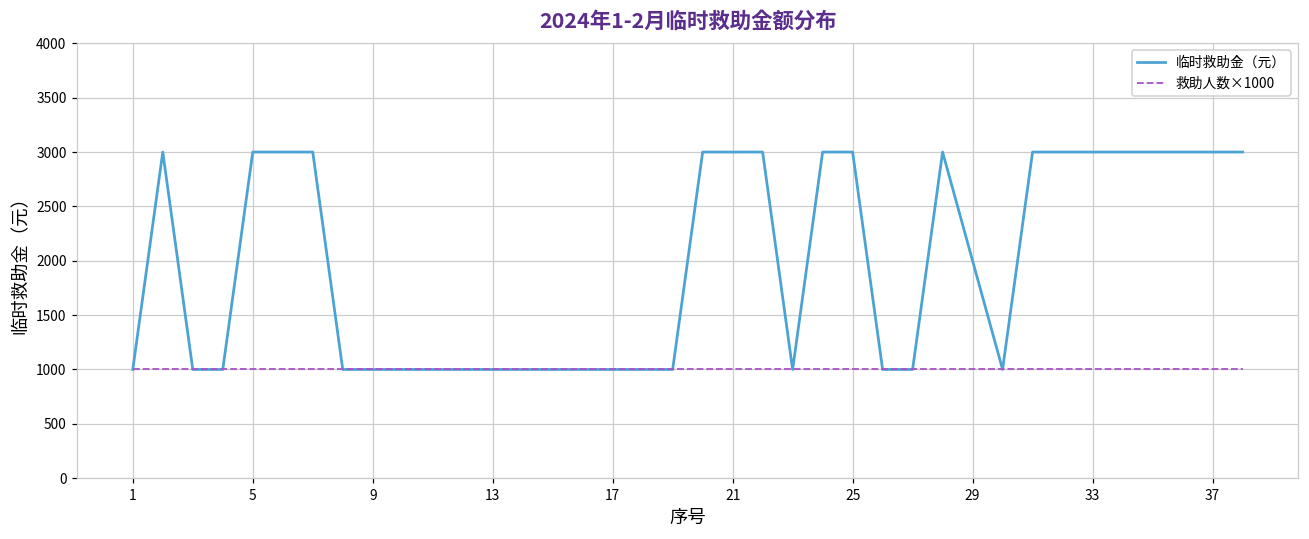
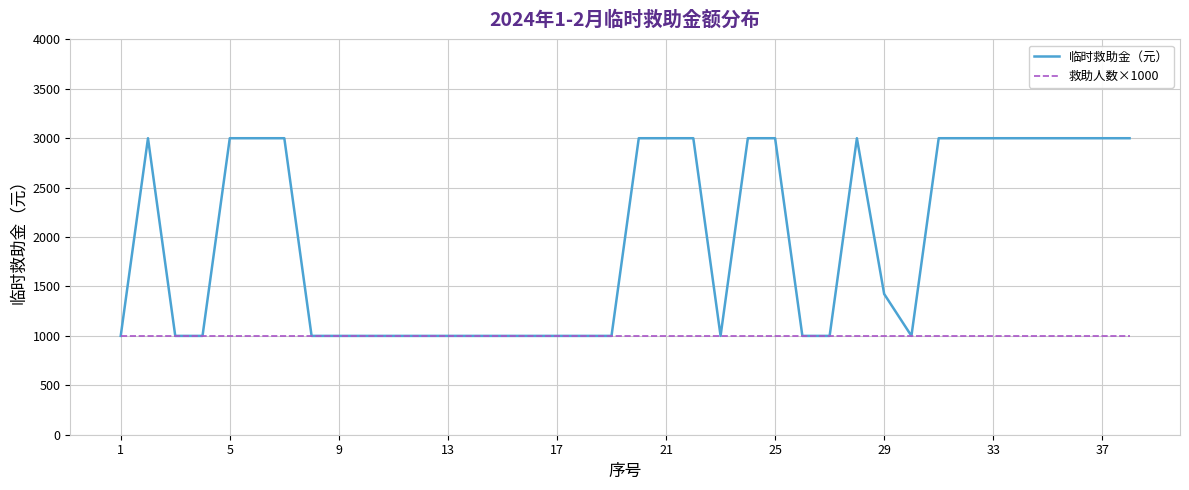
临时救助金（元）, 29: 2000 -> 1400
